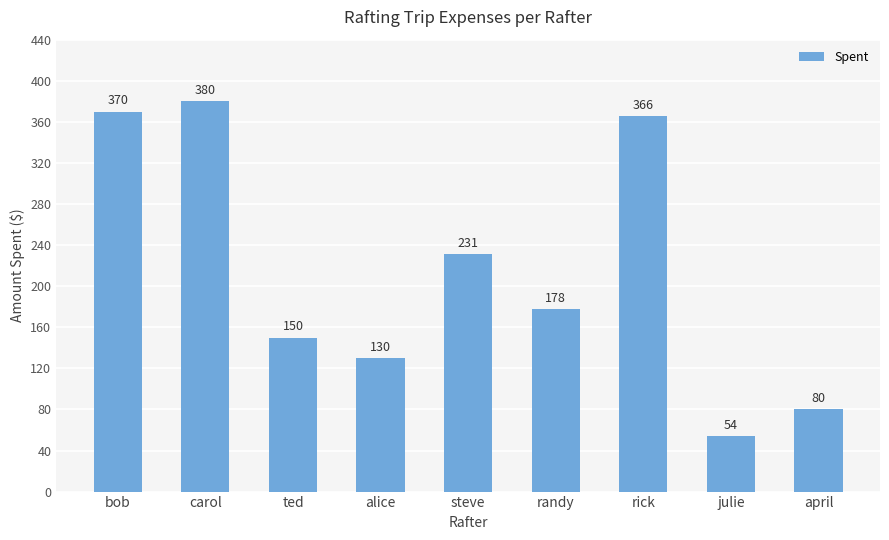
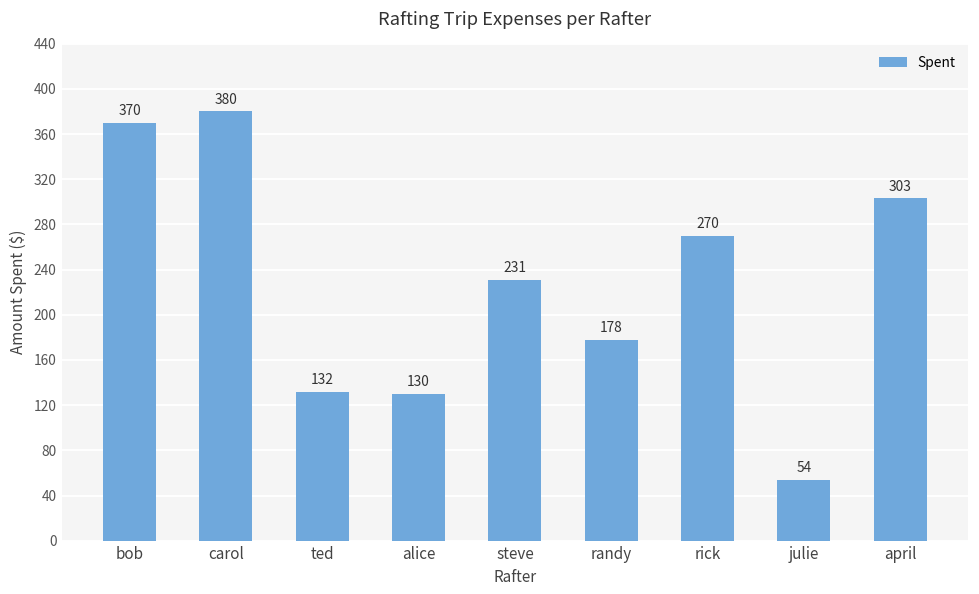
ted: 150 -> 132
rick: 366 -> 270
april: 80 -> 303
